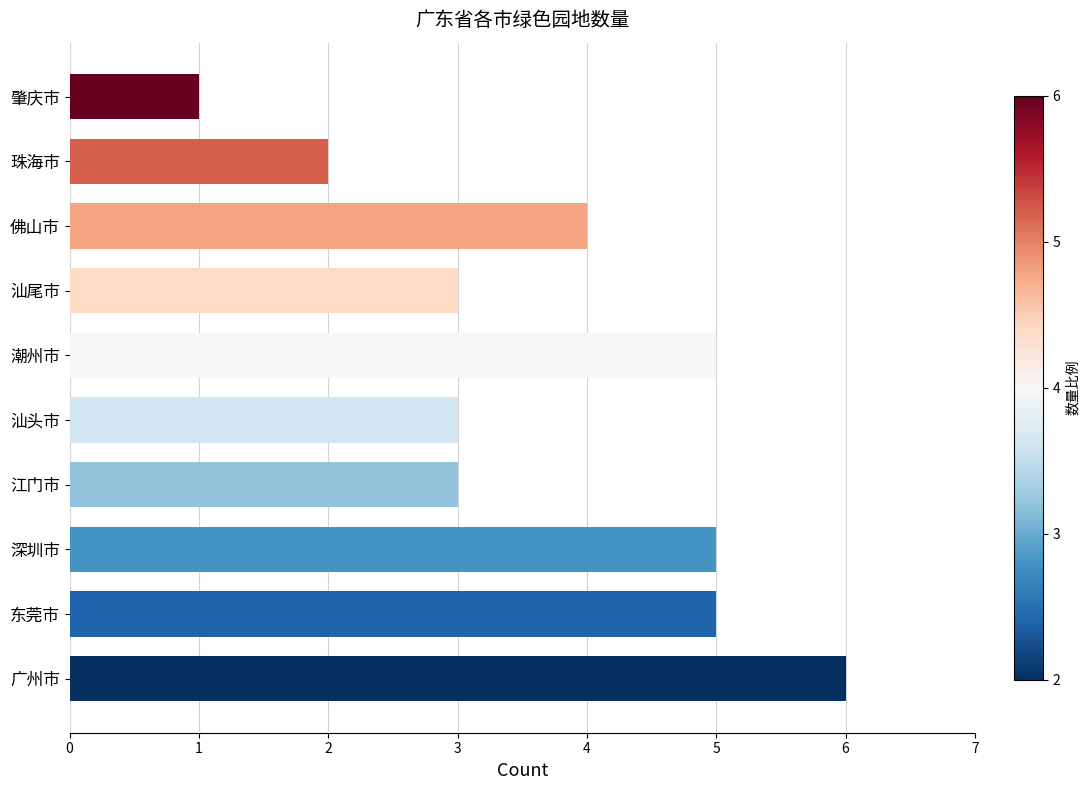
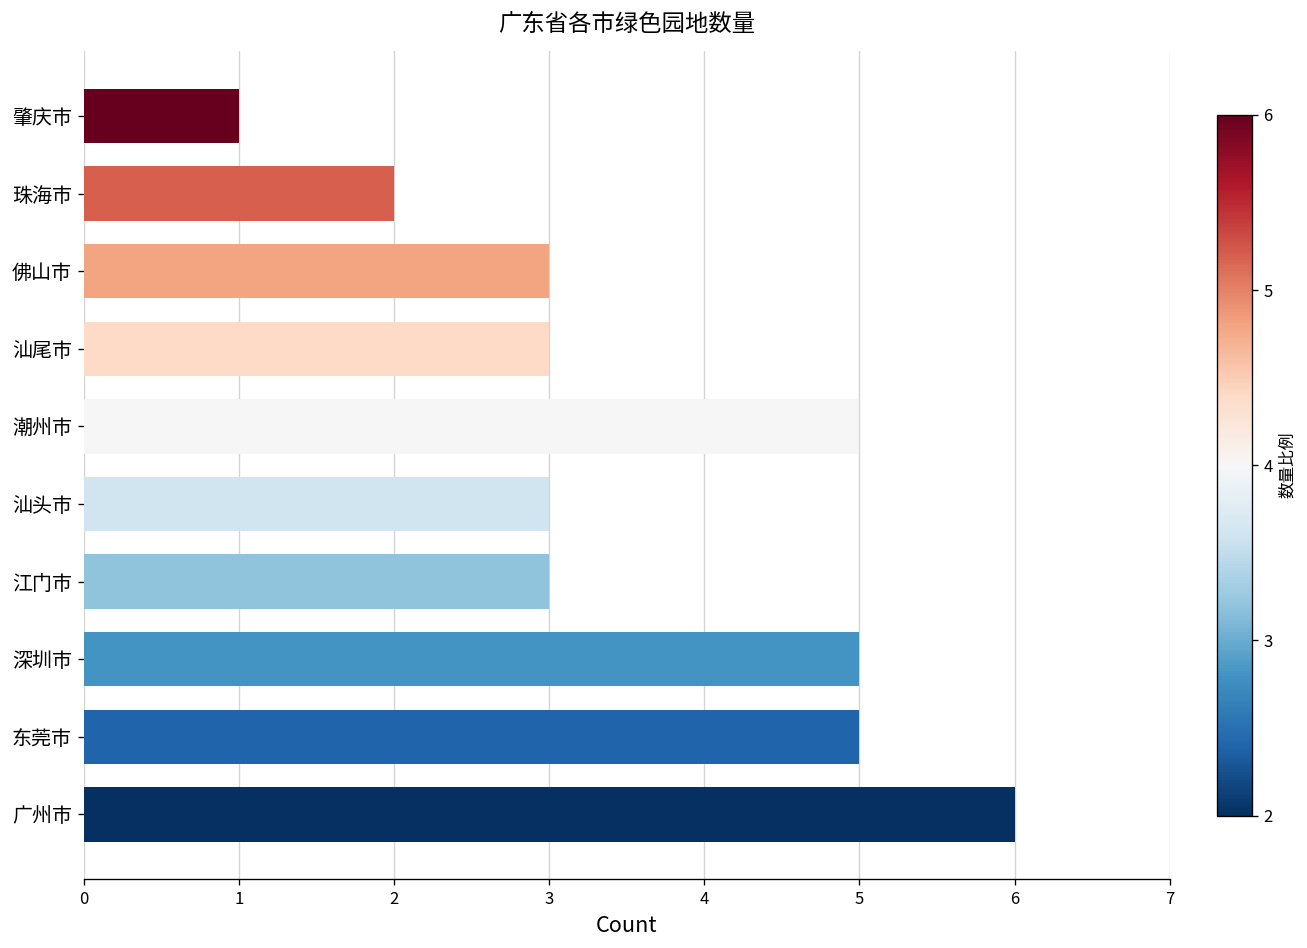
佛山市: 4 -> 3
